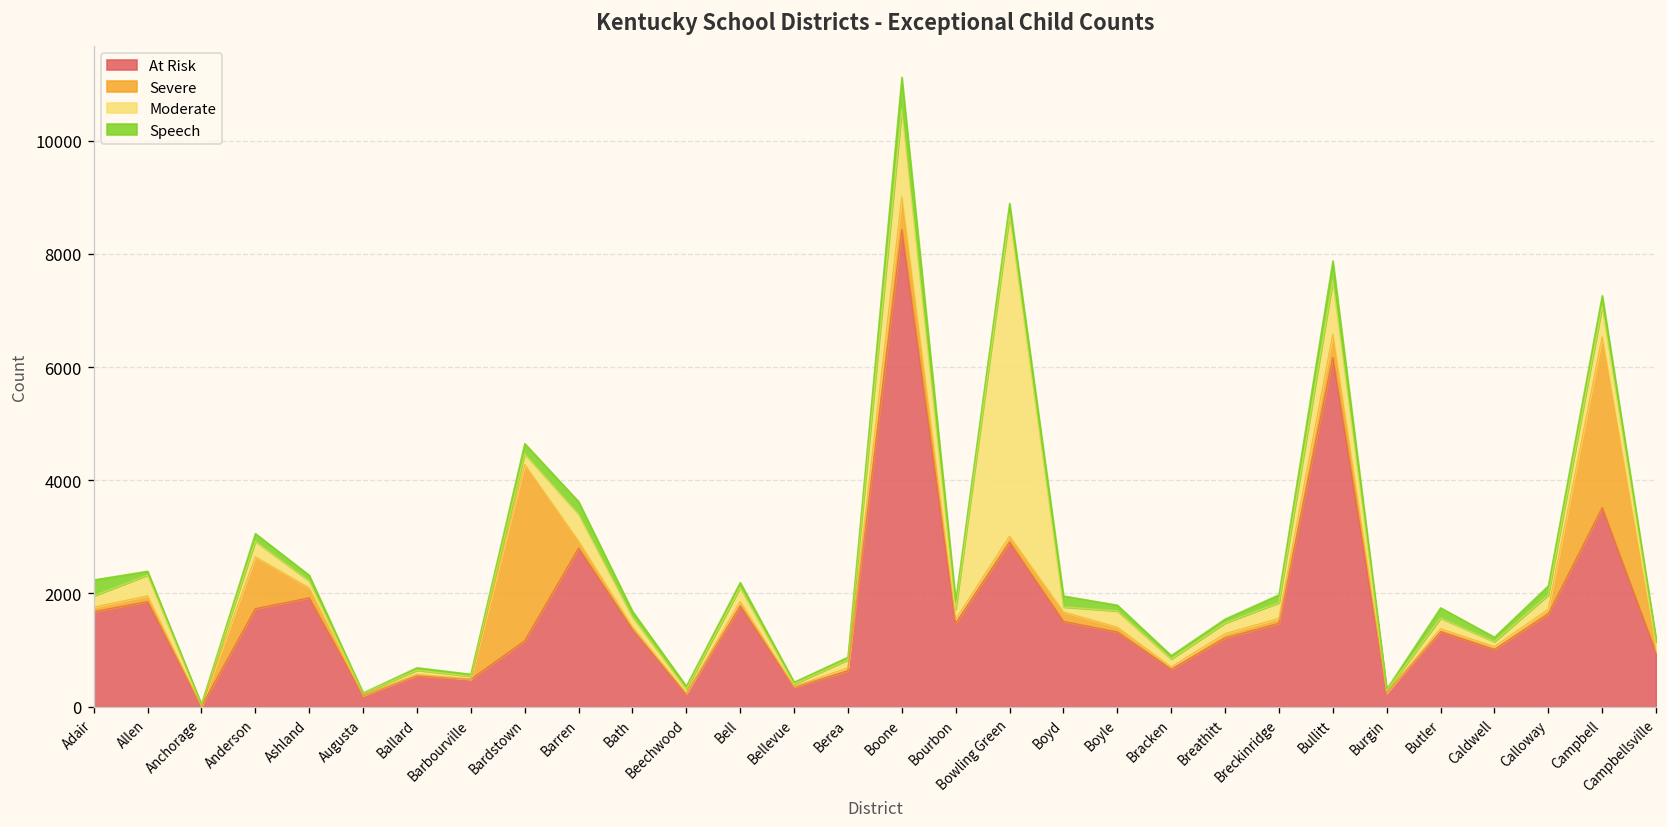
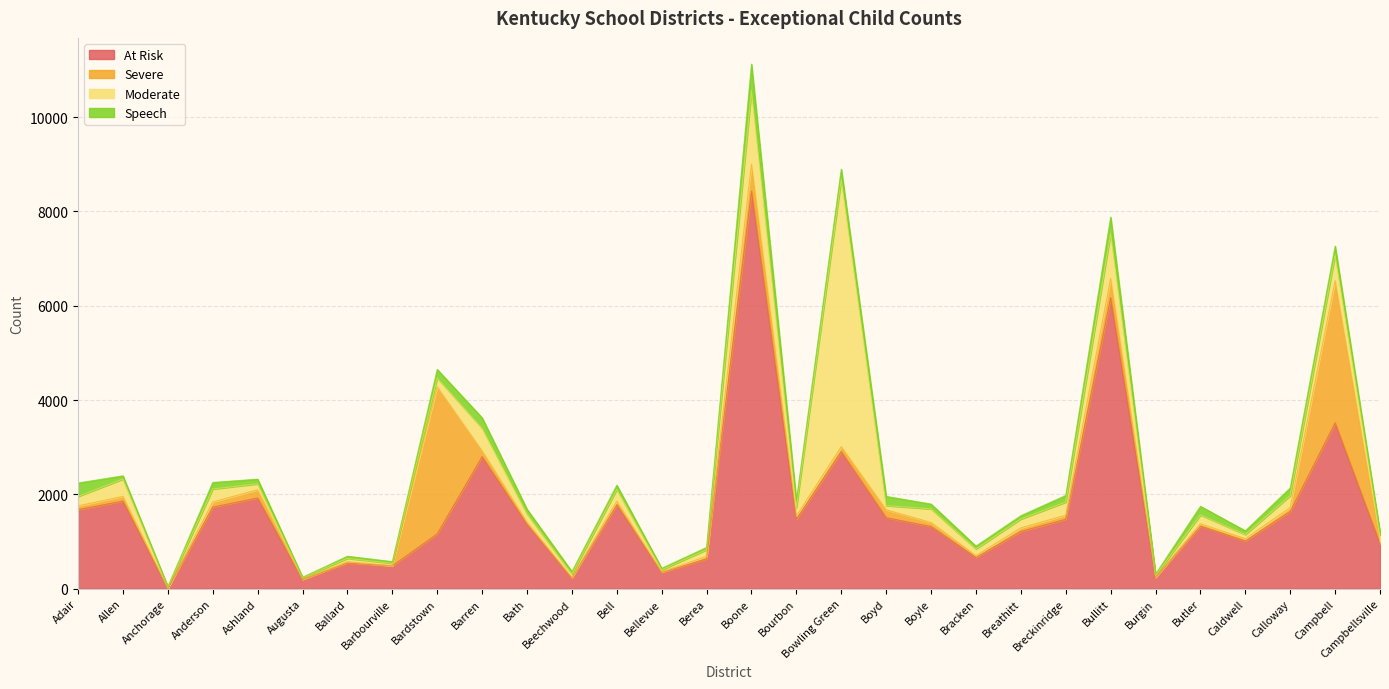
Severe, Anderson: 900 -> 100
